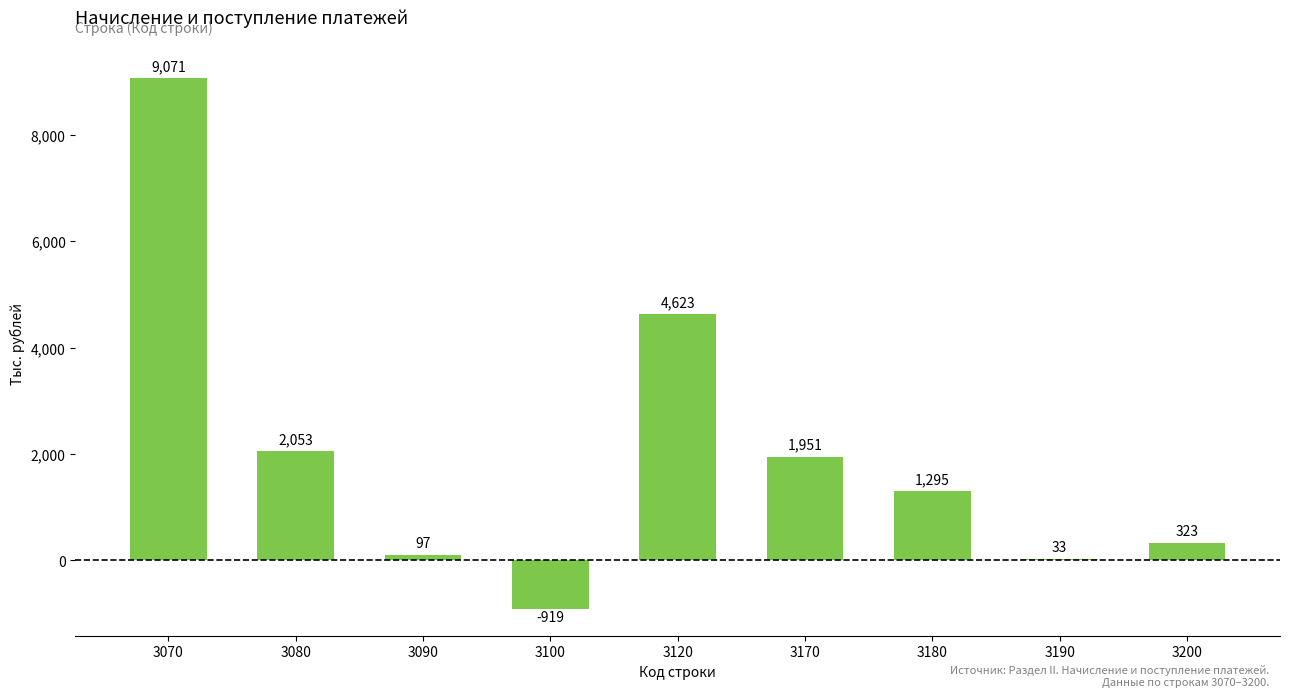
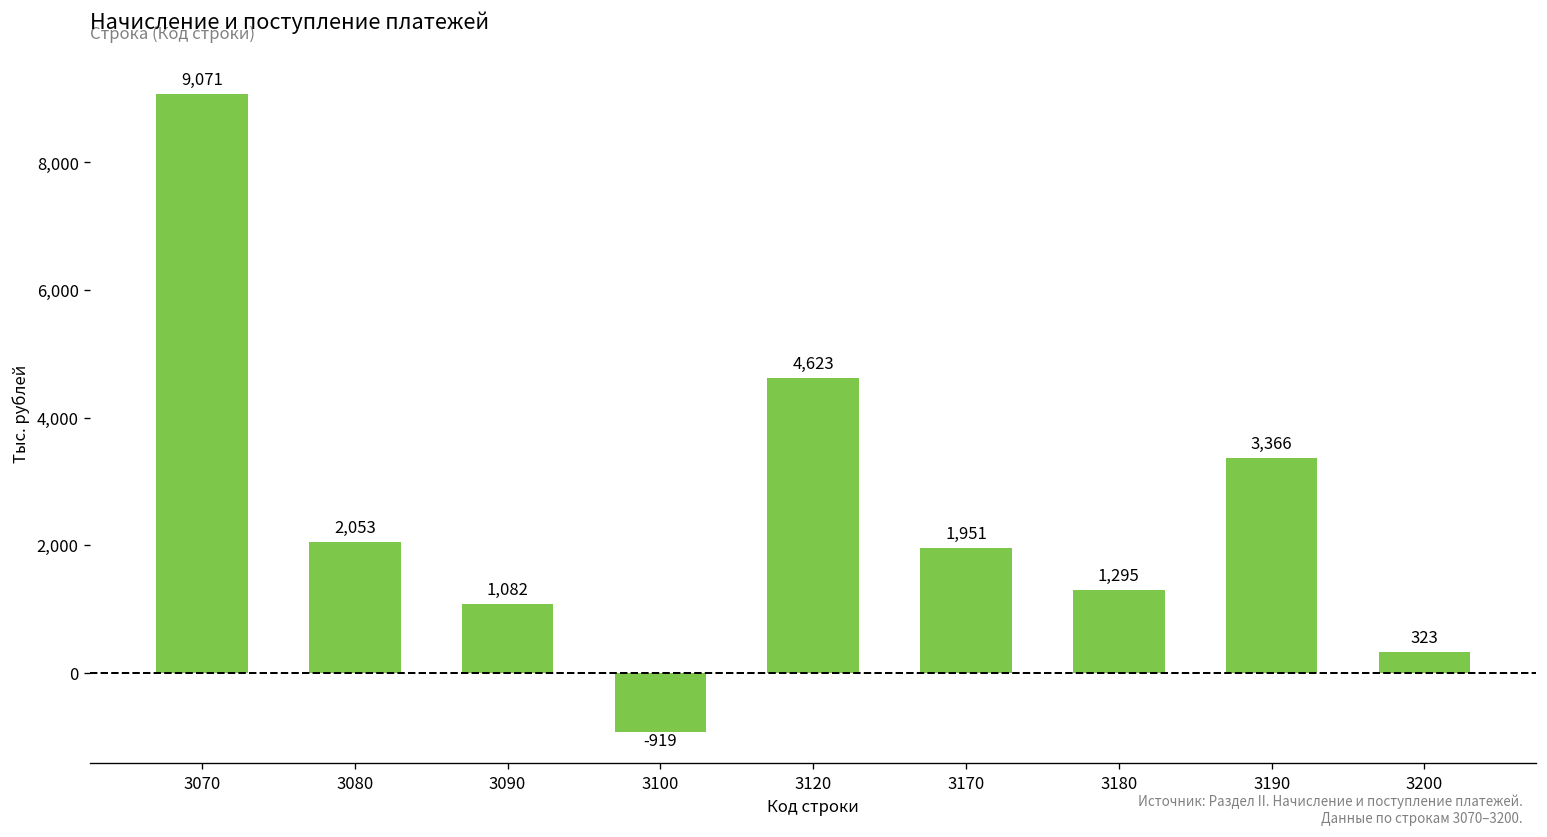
3090: 97 -> 1,082
3190: 33 -> 3,366
